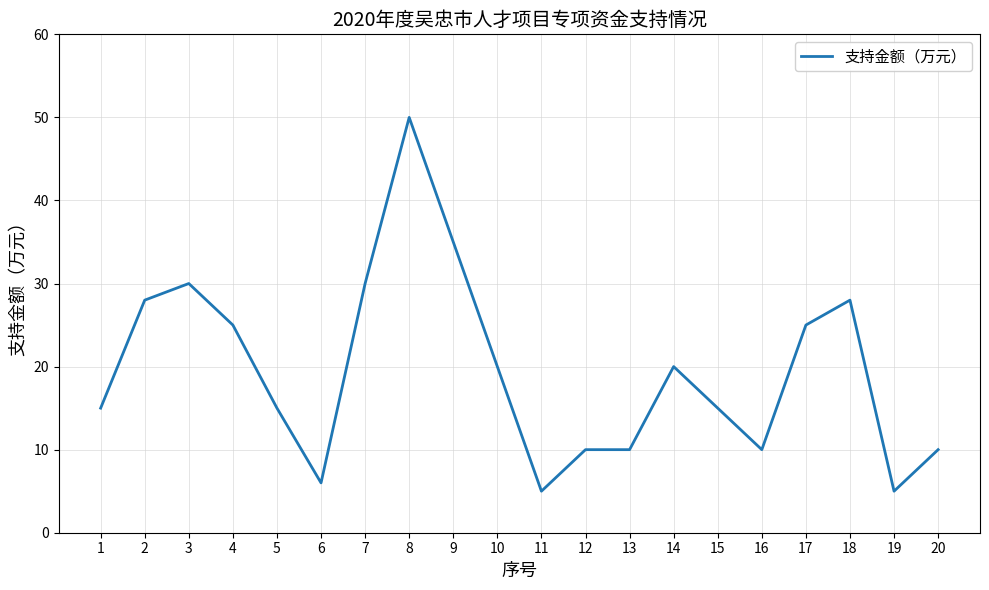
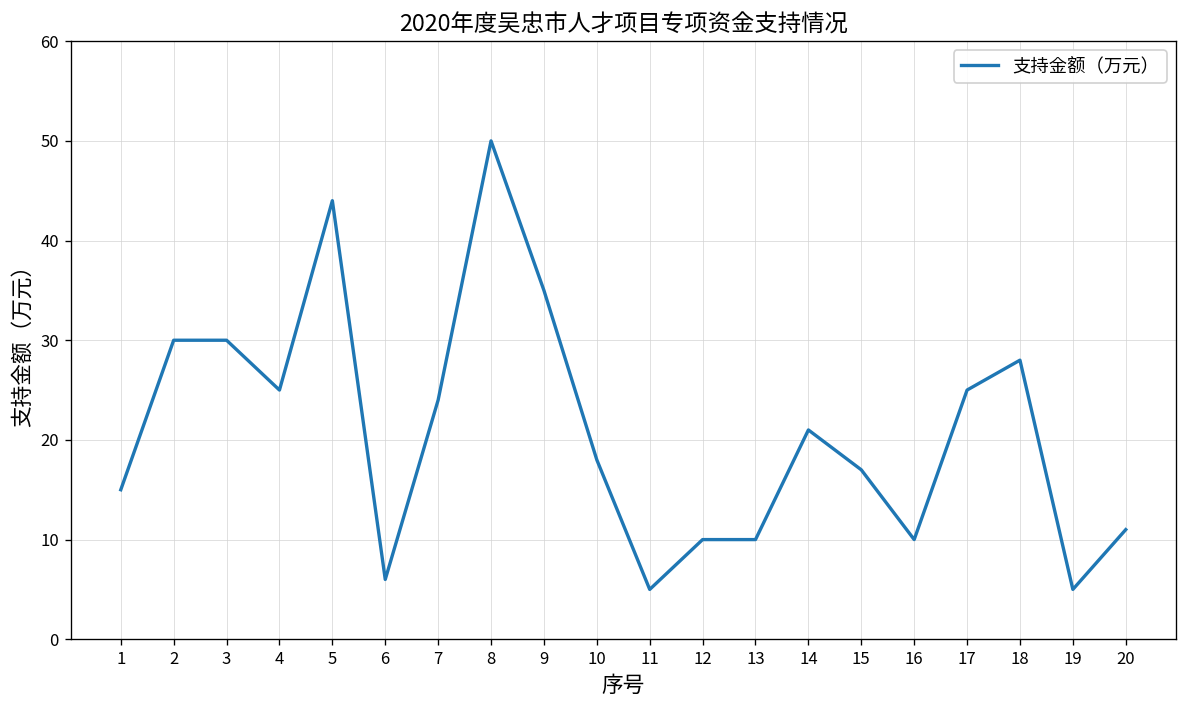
2: 28 -> 30
5: 15 -> 44
7: 30 -> 24
10: 20 -> 18
14: 20 -> 21
15: 15 -> 17
20: 10 -> 11
